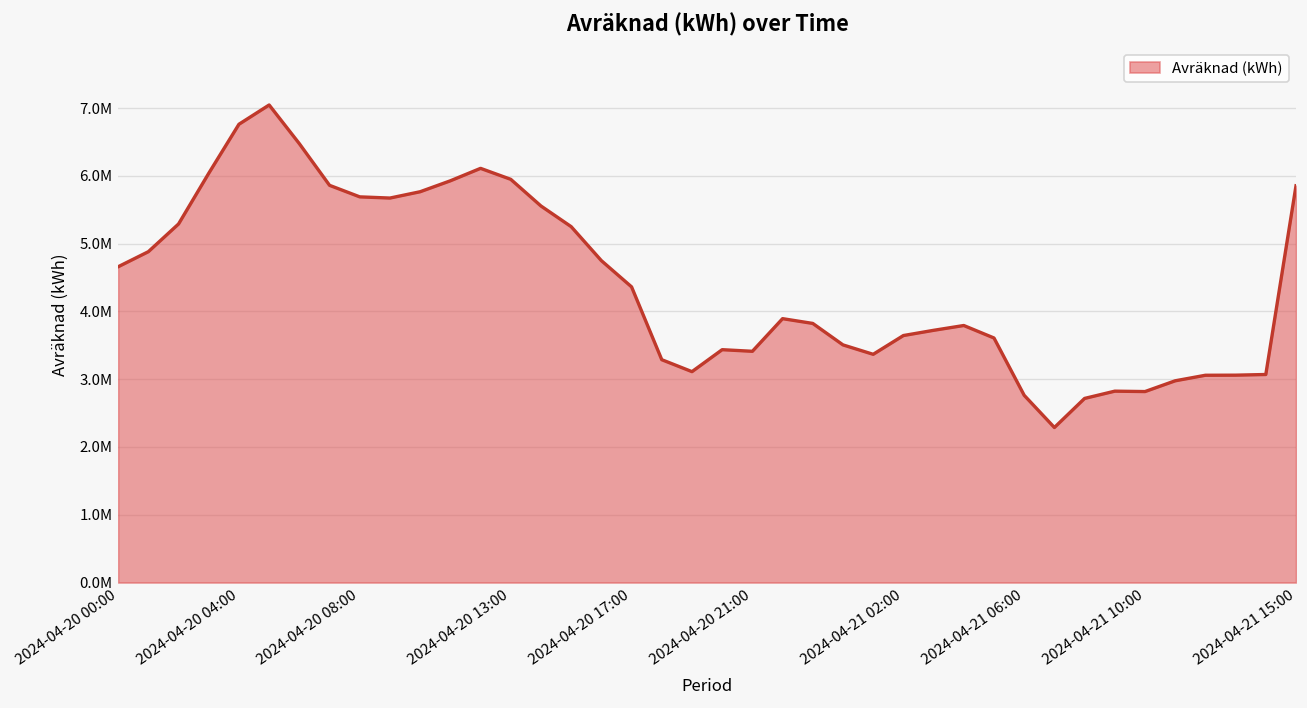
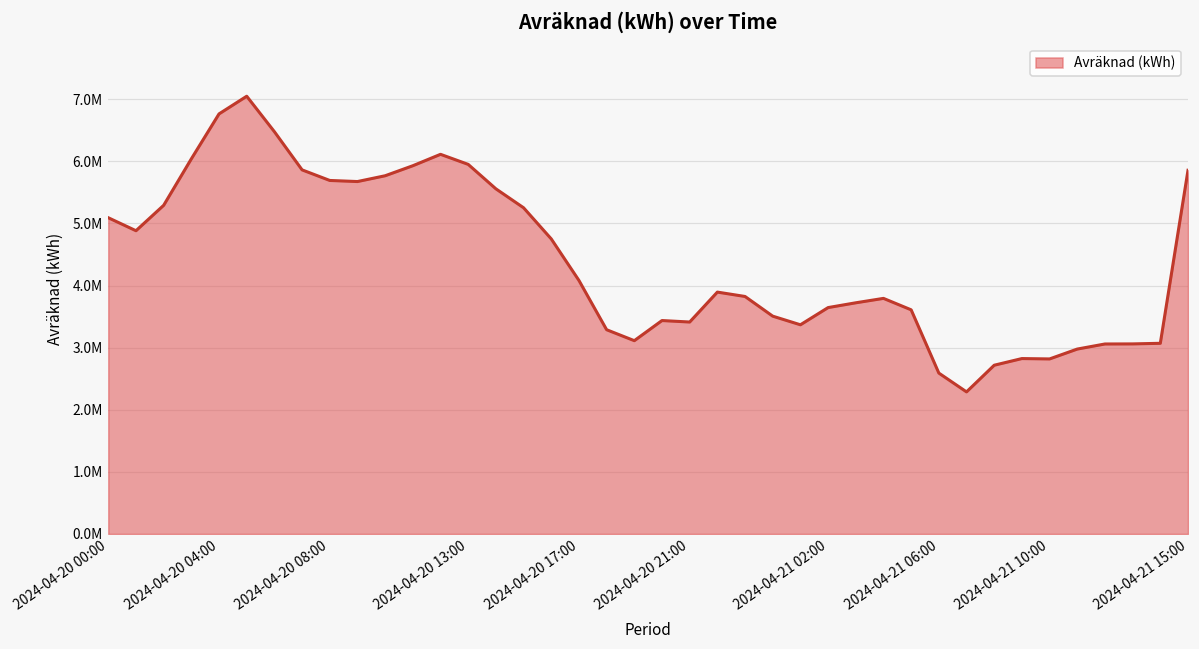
2024-04-20 00:00: 4700000 -> 5100000
2024-04-20 17:00: 4400000 -> 4100000
2024-04-21 06:00: 2800000 -> 2600000
